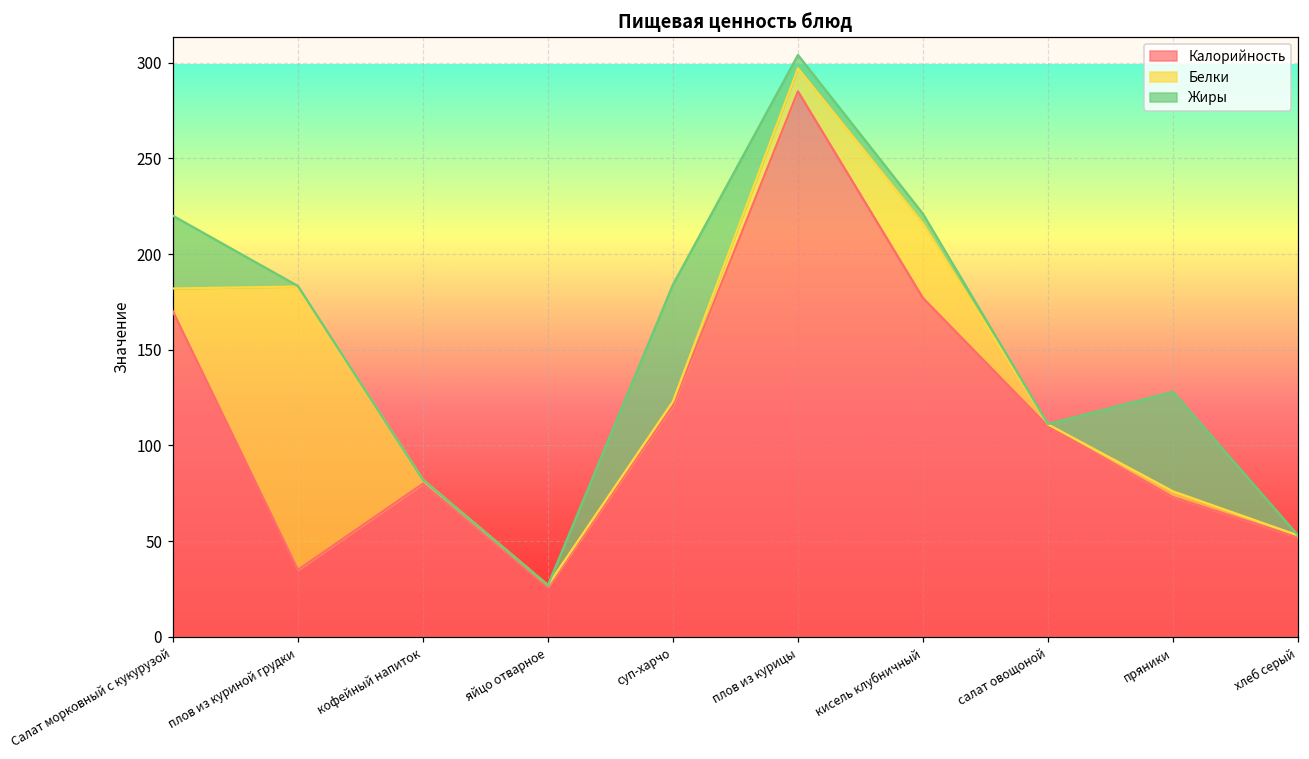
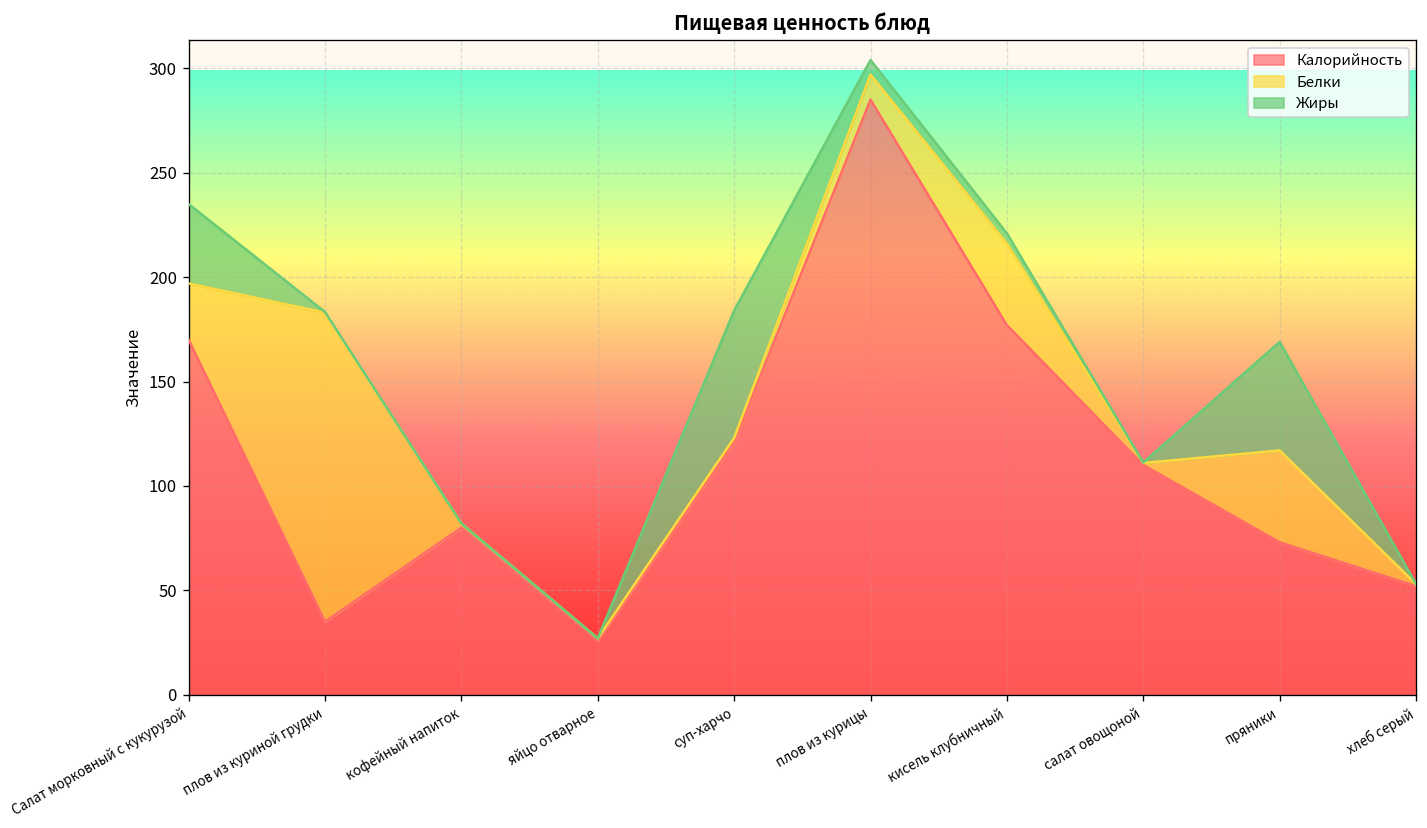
Белки, Салат морковный с кукурузой: 12 -> 27
Белки, пряники: 3 -> 44
